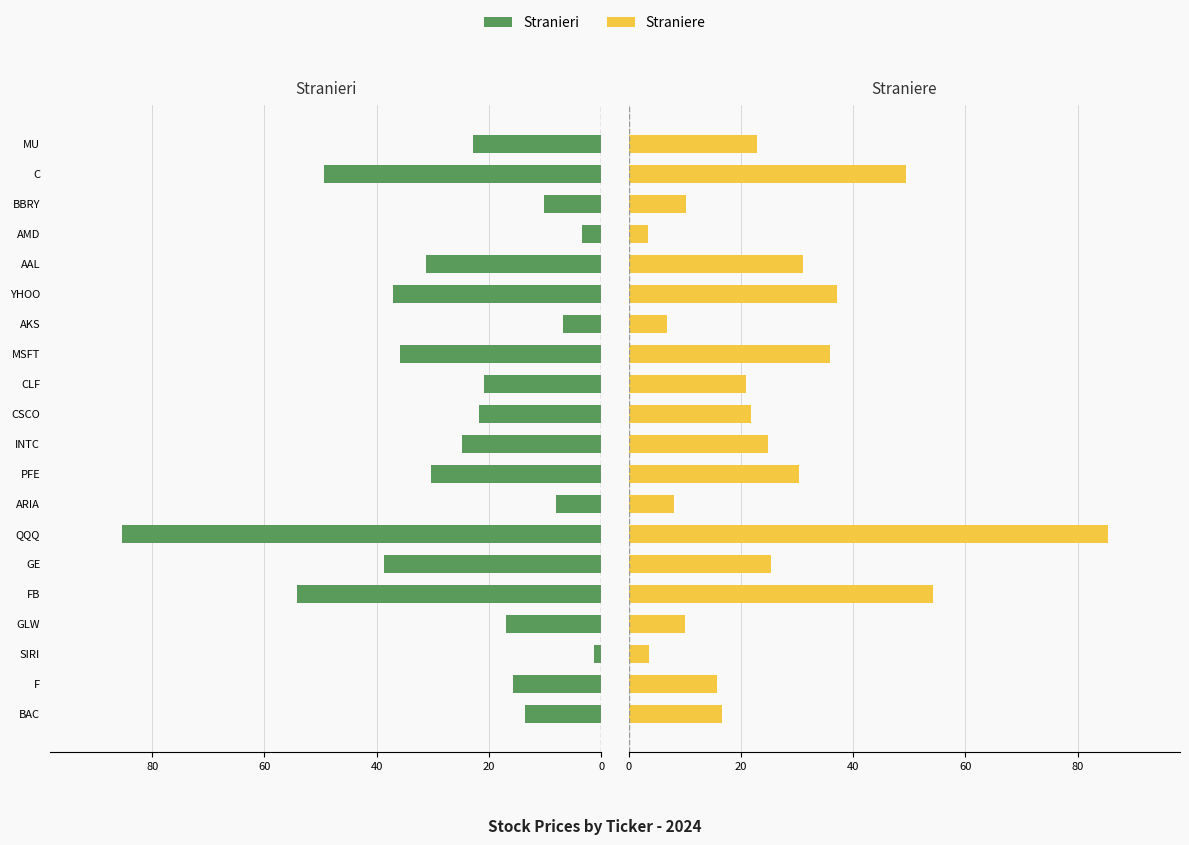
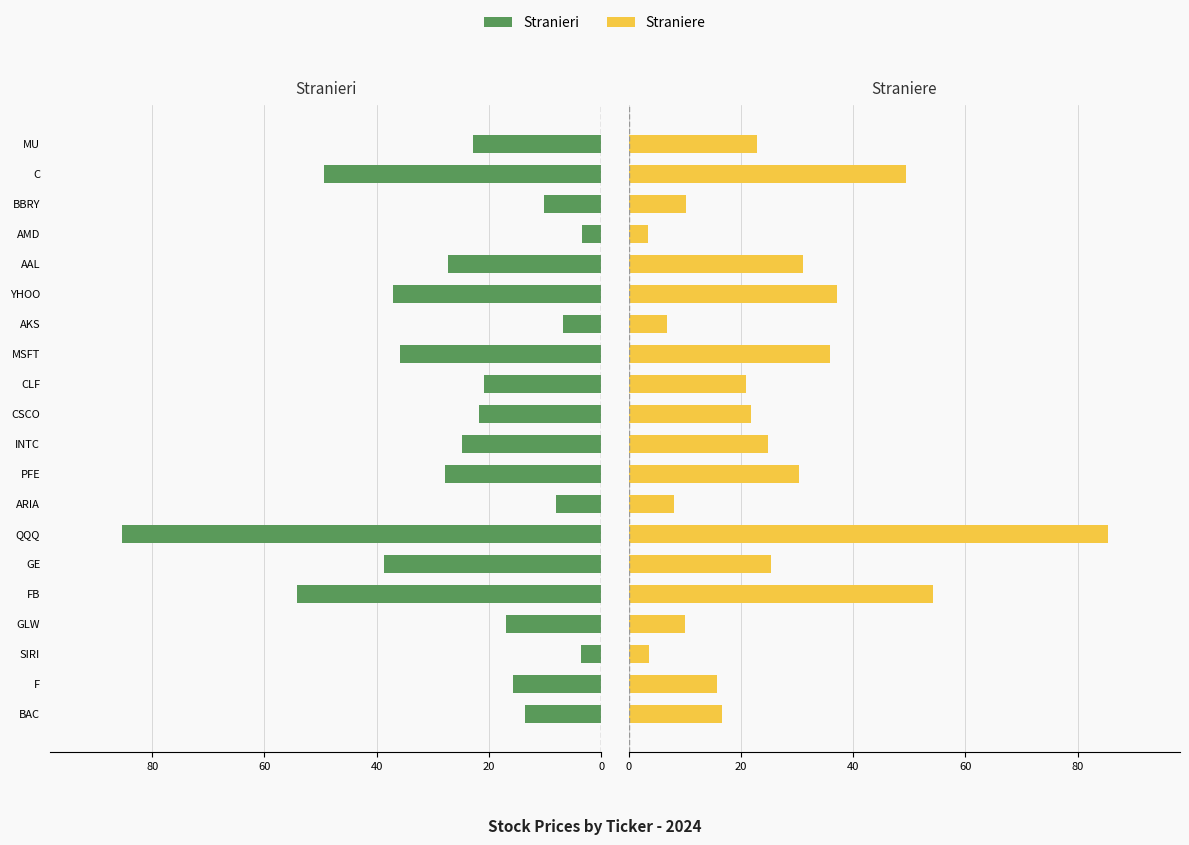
Stranieri, AAL: 31 -> 27
Stranieri, PFE: 30 -> 28
Stranieri, SIRI: 1 -> 4
